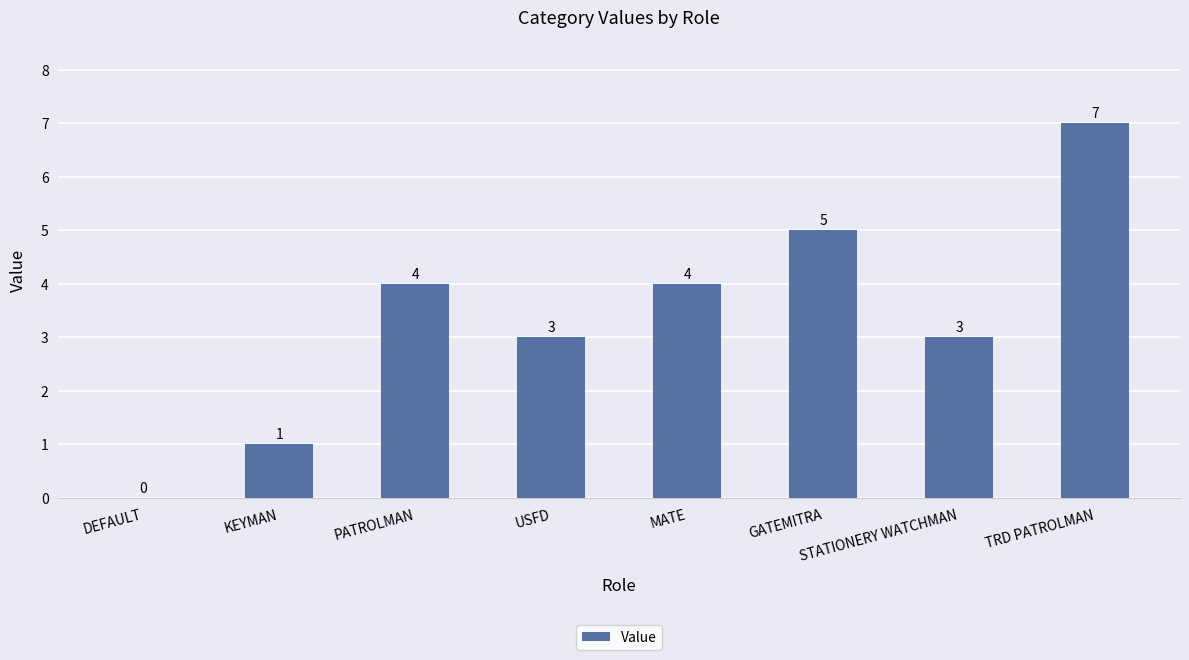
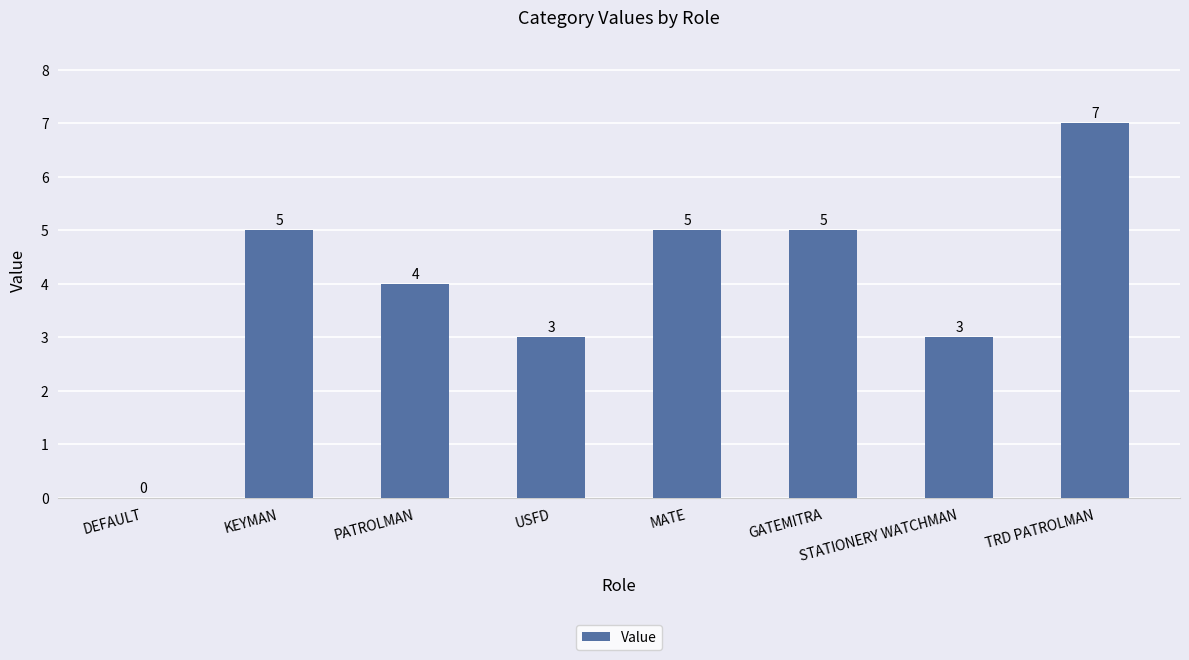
KEYMAN: 1 -> 5
MATE: 4 -> 5
